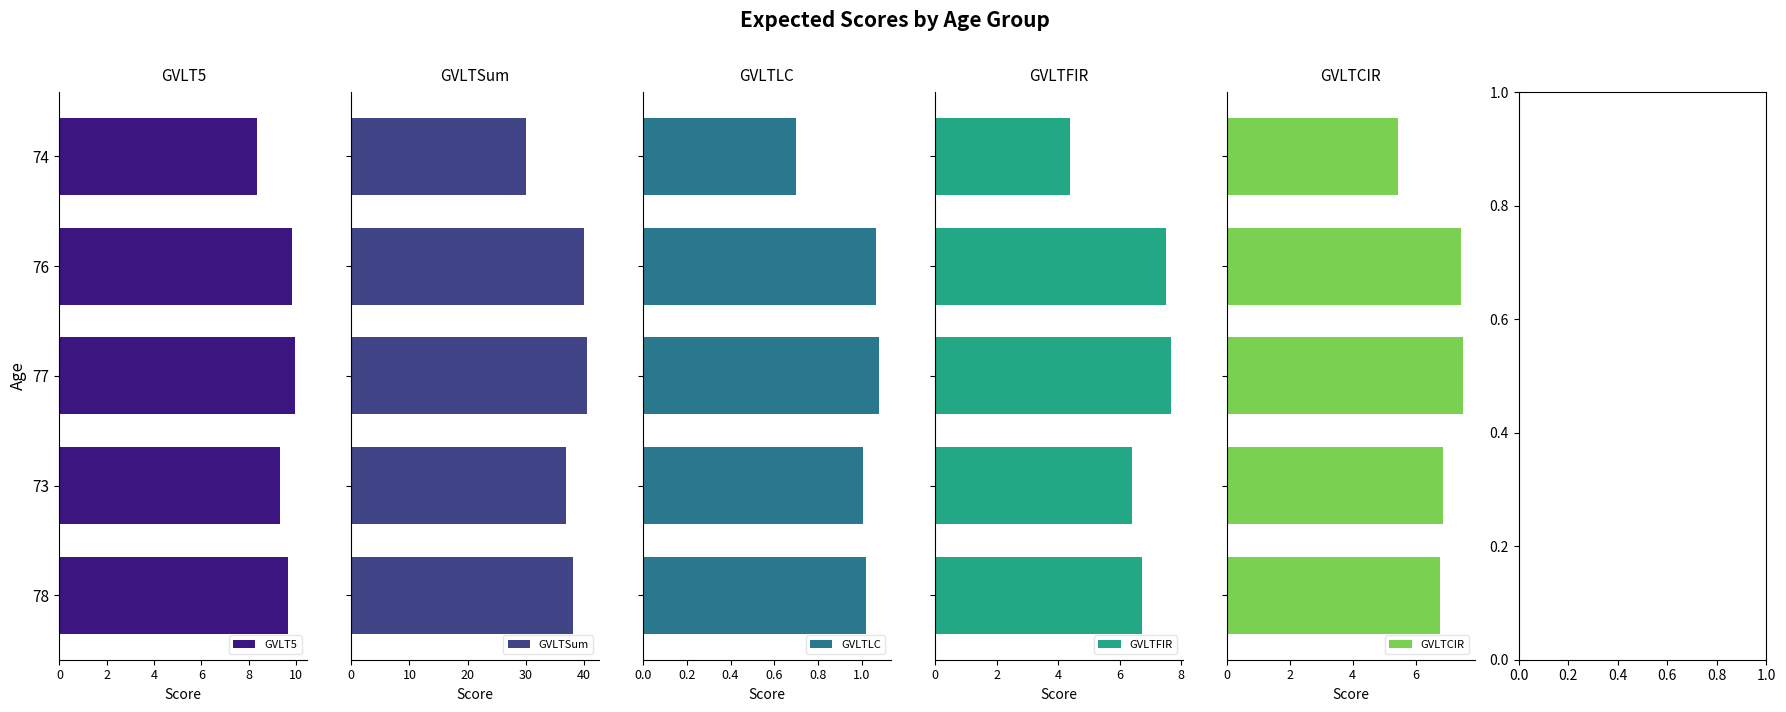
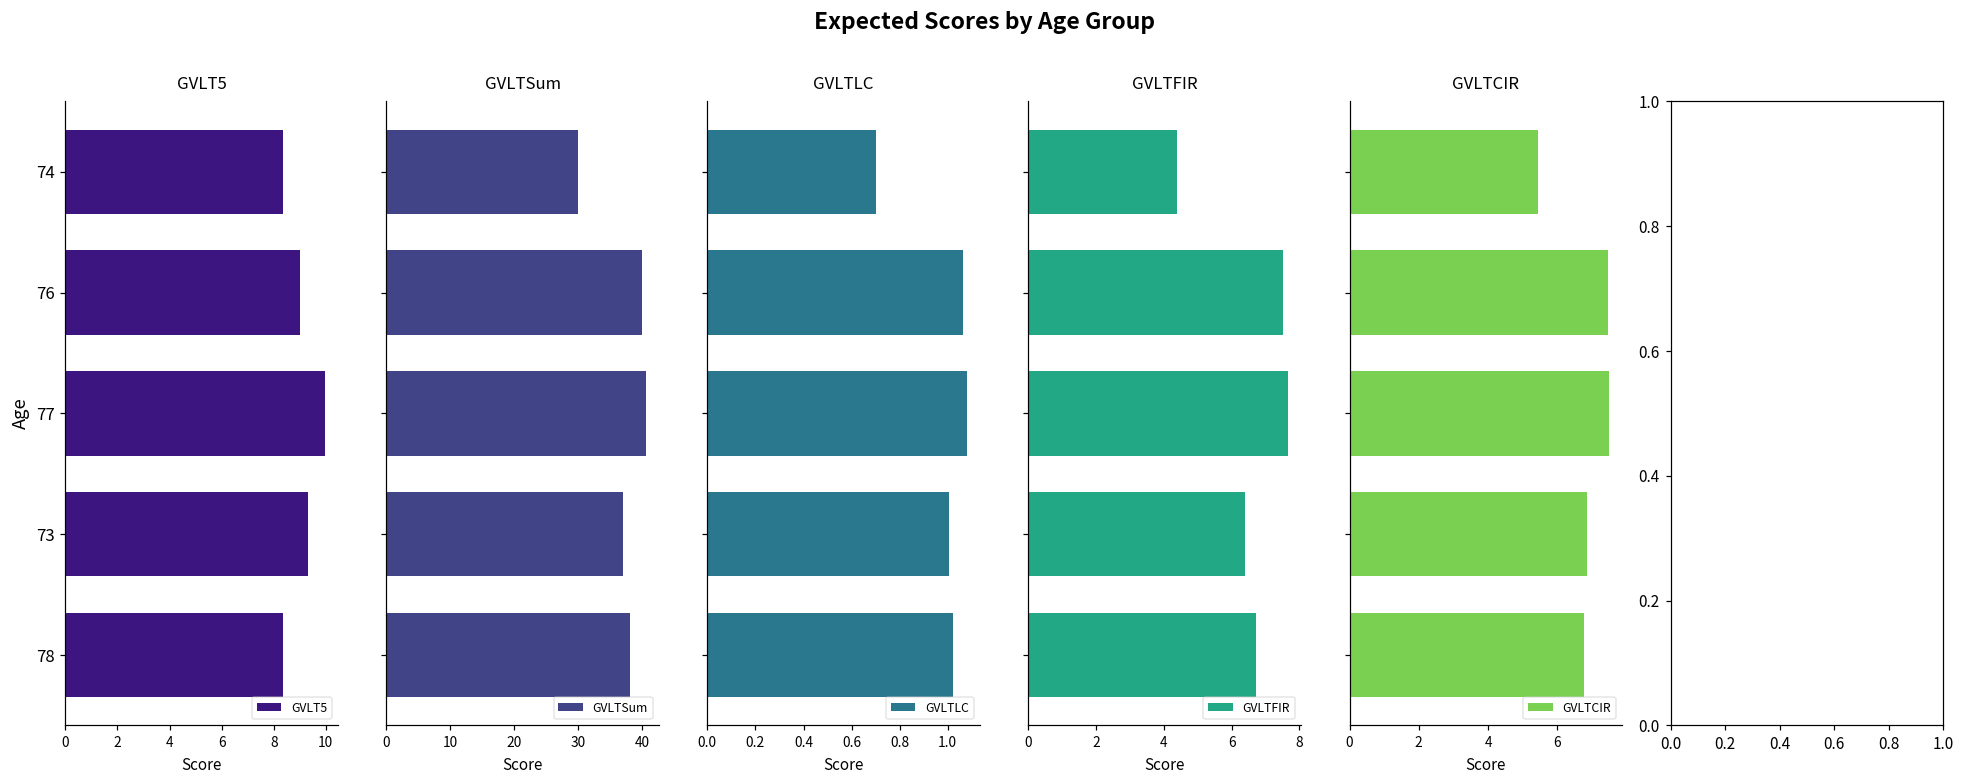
GVLT5, 76: 9.8 -> 9.0
GVLT5, 78: 9.6 -> 8.4
